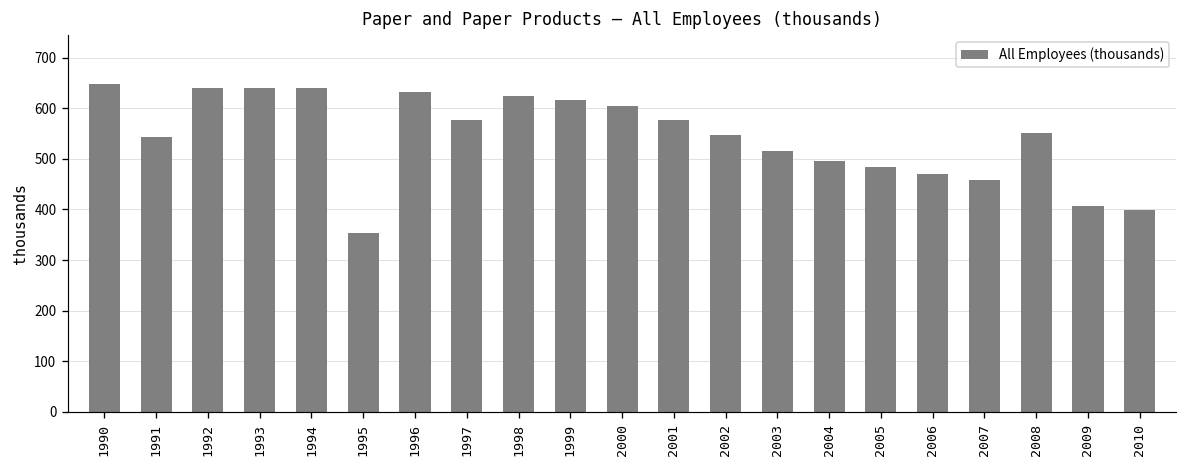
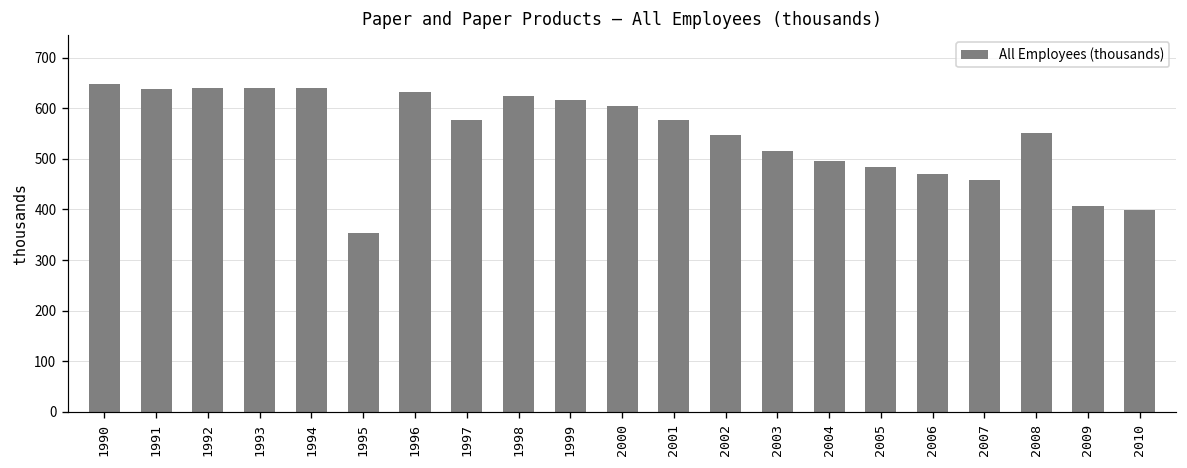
1991: 540 -> 640
